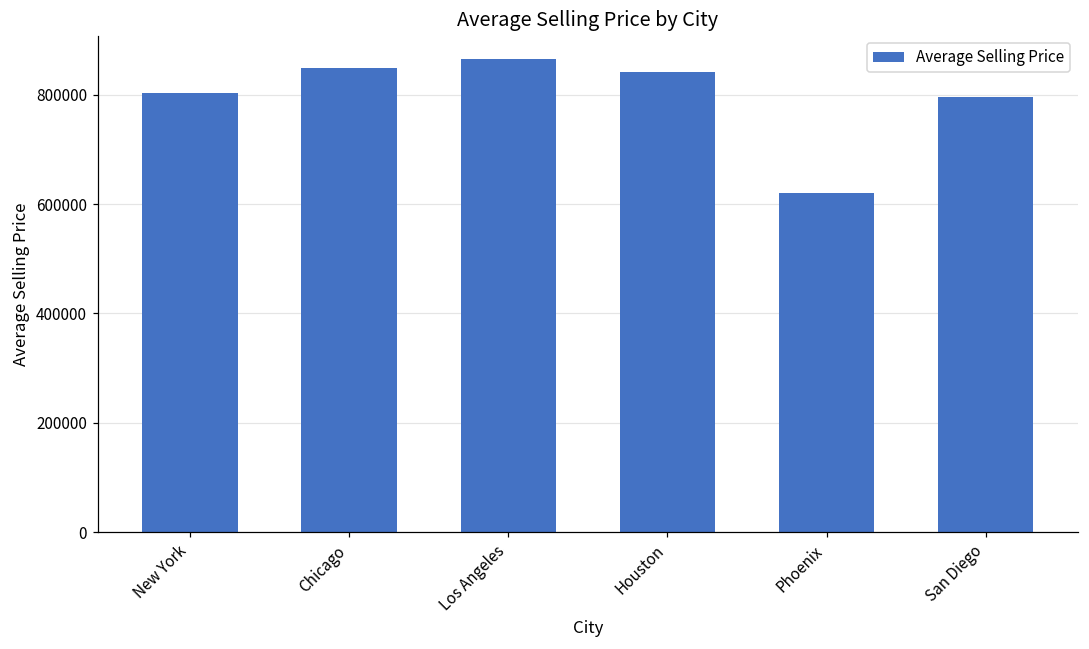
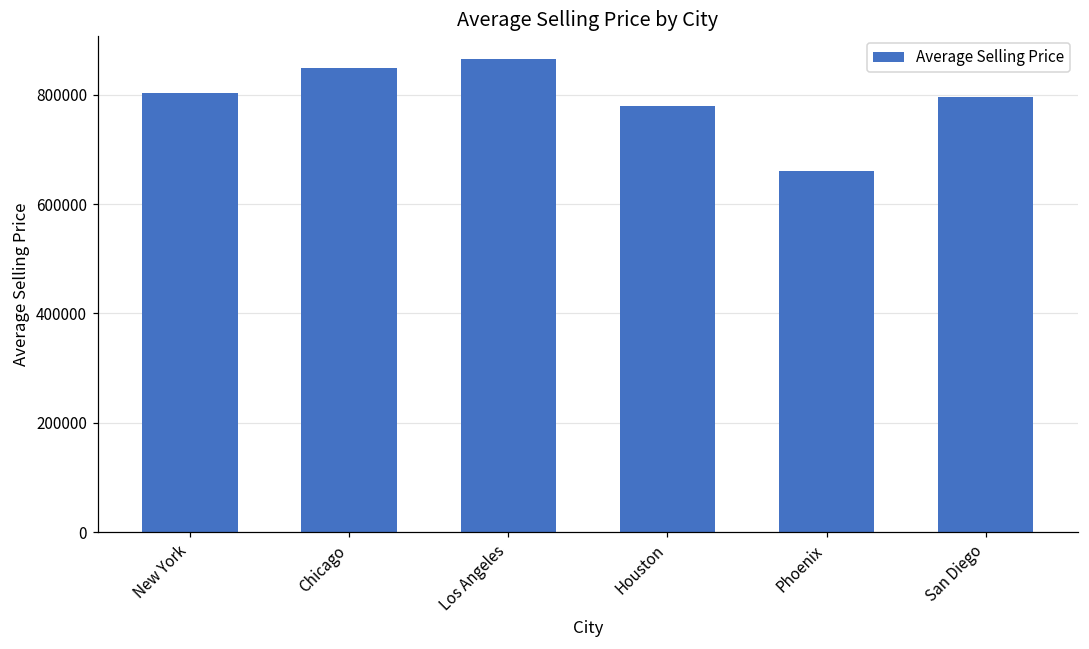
Houston: 840000 -> 780000
Phoenix: 620000 -> 660000
